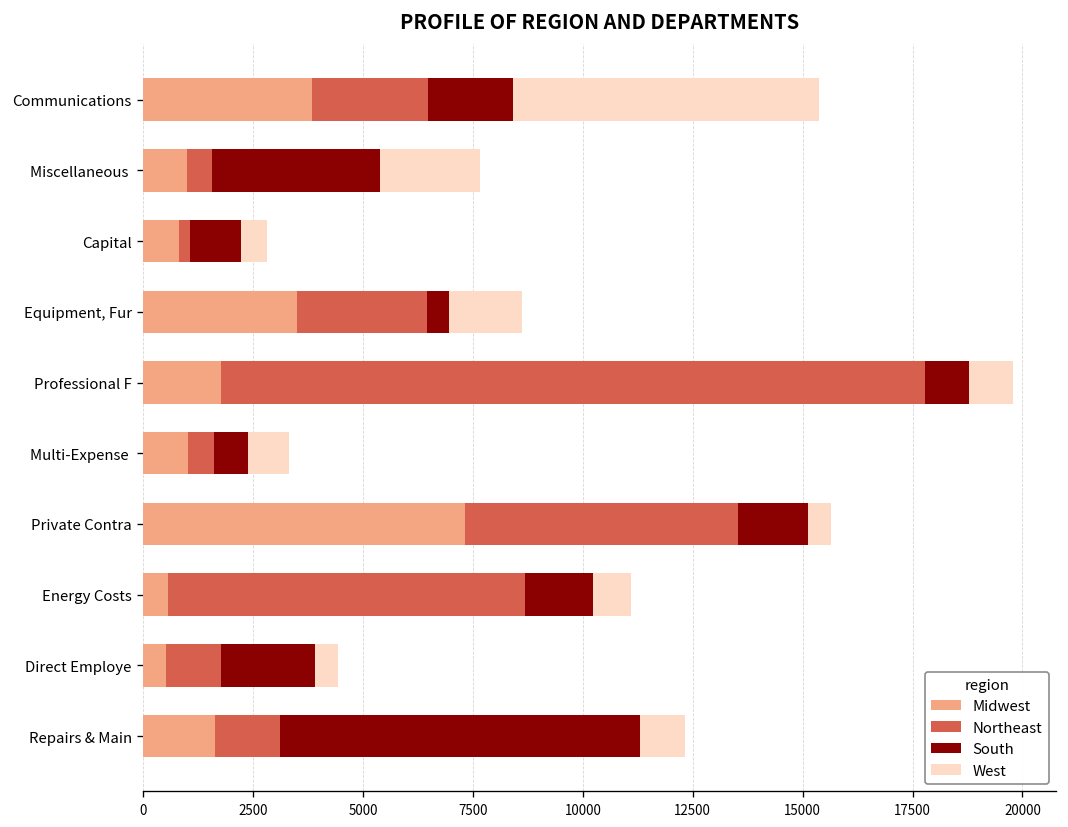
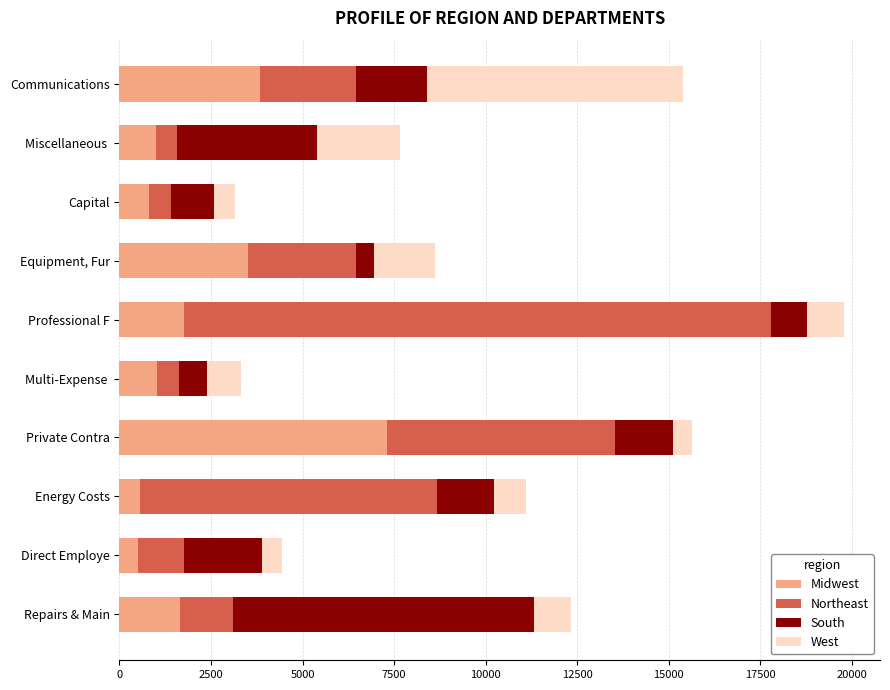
Northeast, Capital: 300 -> 600
